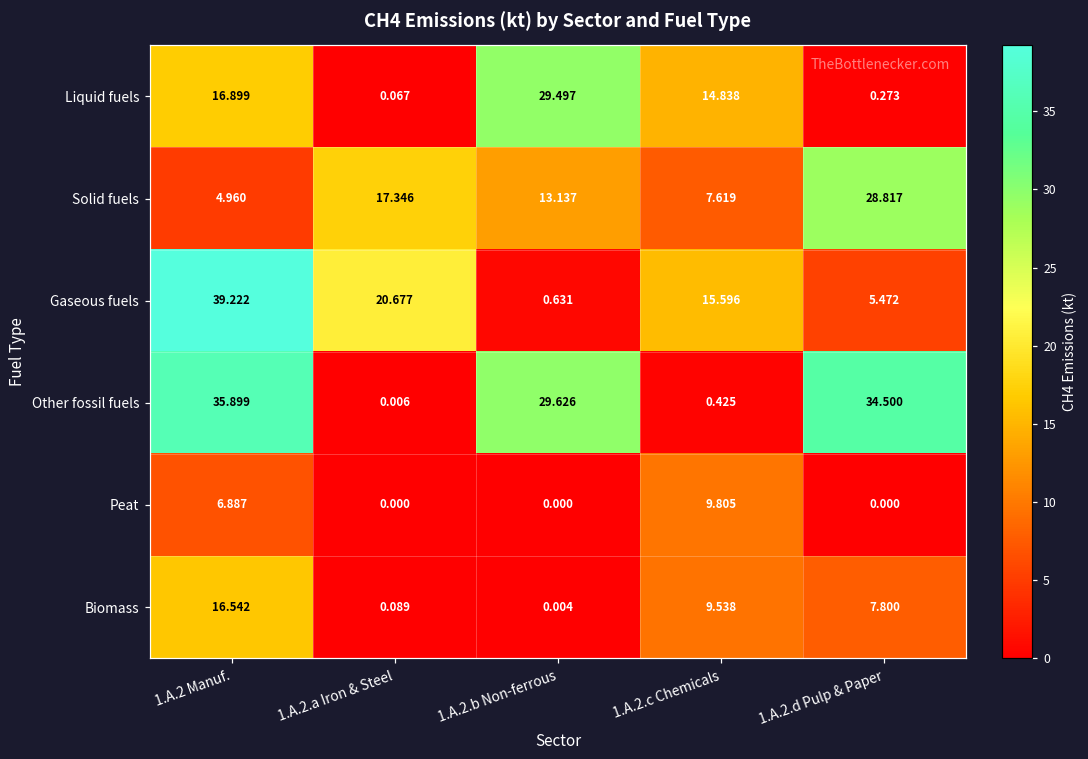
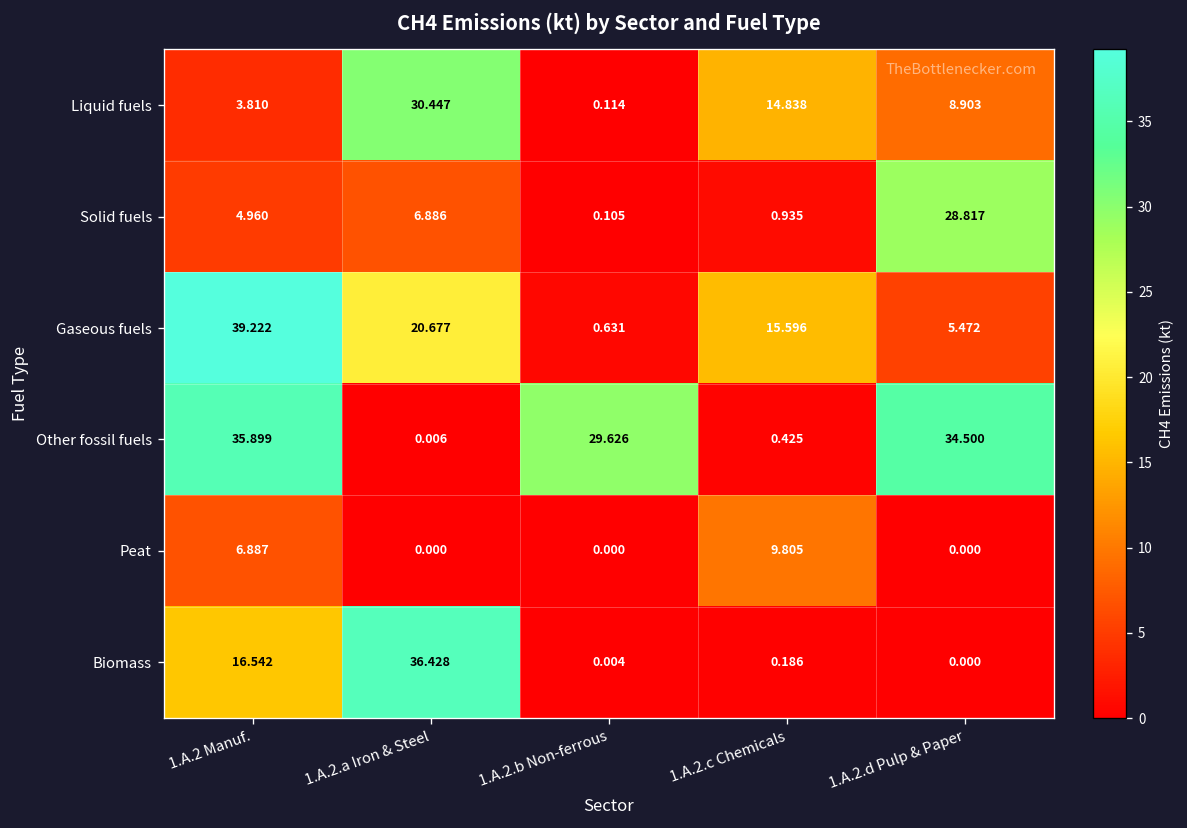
Liquid fuels, 1.A.2 Manuf.: 16.899 -> 3.810
Liquid fuels, 1.A.2.a Iron & Steel: 0.067 -> 30.447
Liquid fuels, 1.A.2.b Non-ferrous: 29.497 -> 0.114
Liquid fuels, 1.A.2.d Pulp & Paper: 0.273 -> 8.903
Solid fuels, 1.A.2.a Iron & Steel: 17.346 -> 6.886
Solid fuels, 1.A.2.b Non-ferrous: 13.137 -> 0.105
Solid fuels, 1.A.2.c Chemicals: 7.619 -> 0.935
Biomass, 1.A.2.a Iron & Steel: 0.089 -> 36.428
Biomass, 1.A.2.c Chemicals: 9.538 -> 0.186
Biomass, 1.A.2.d Pulp & Paper: 7.800 -> 0.000
